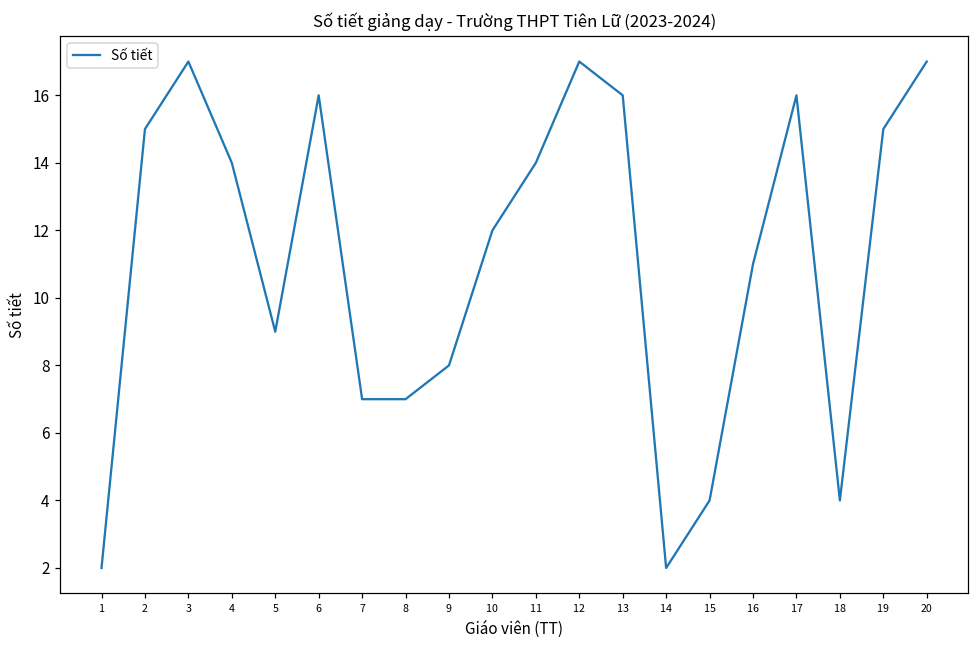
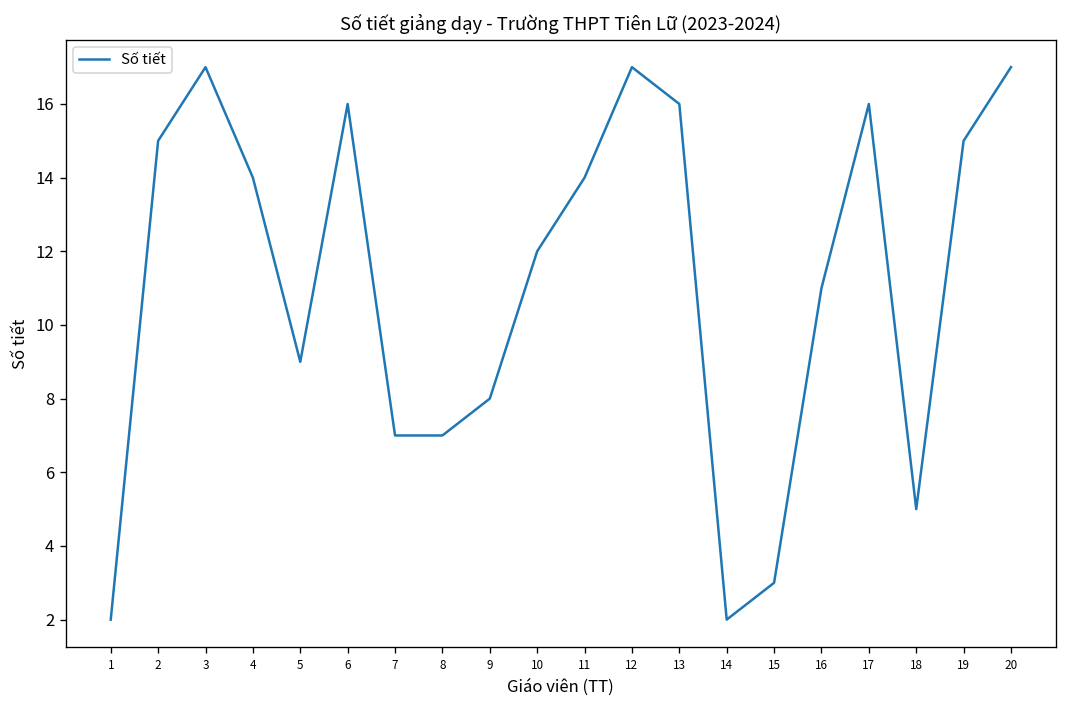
15: 4 -> 3
18: 4 -> 5
